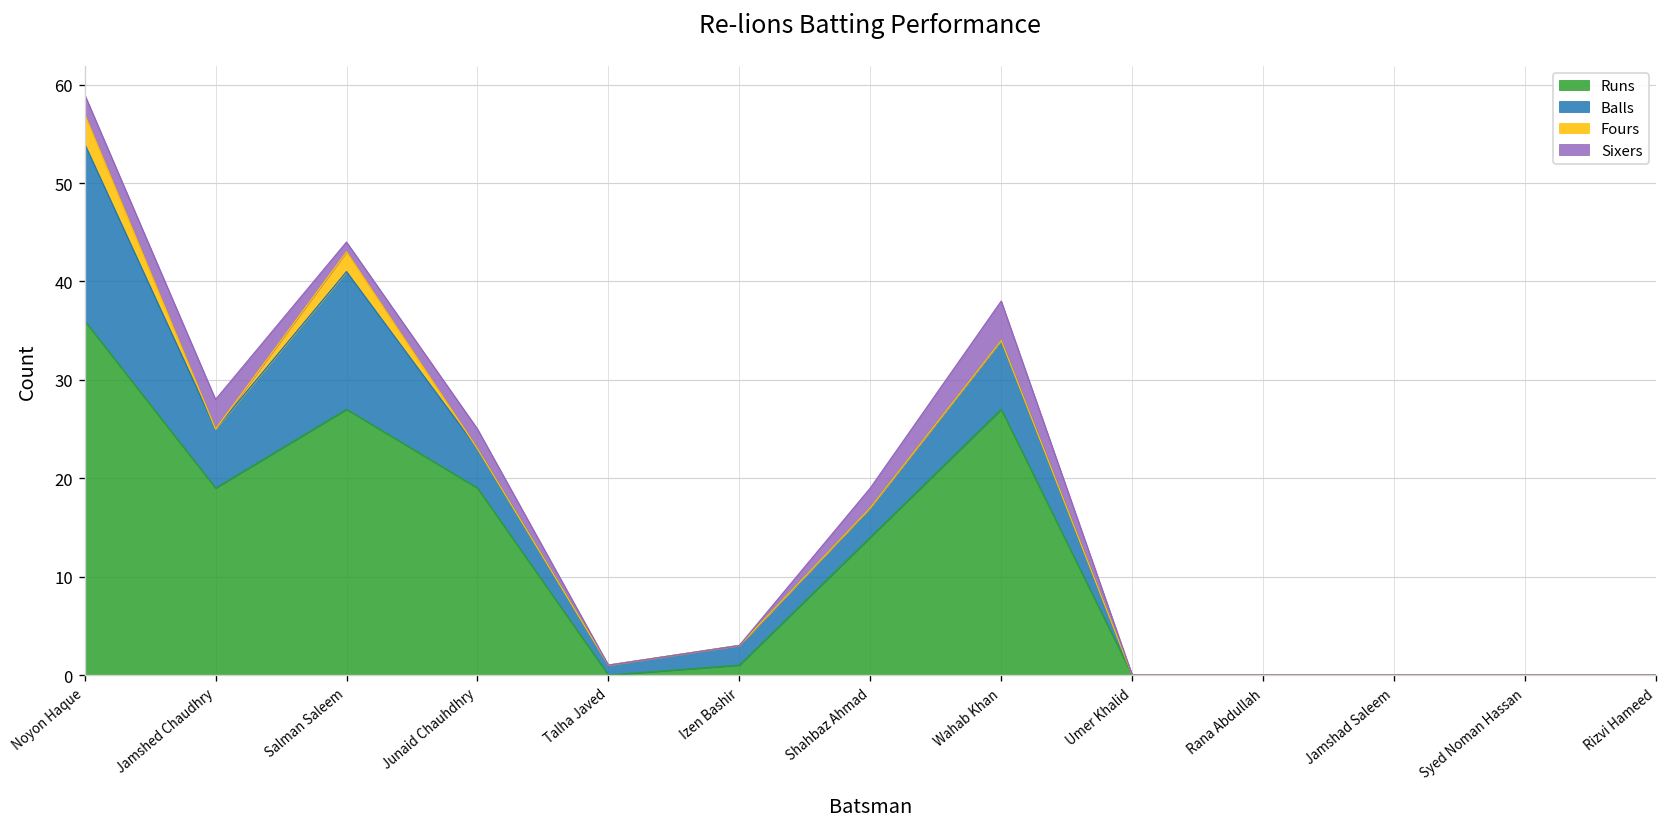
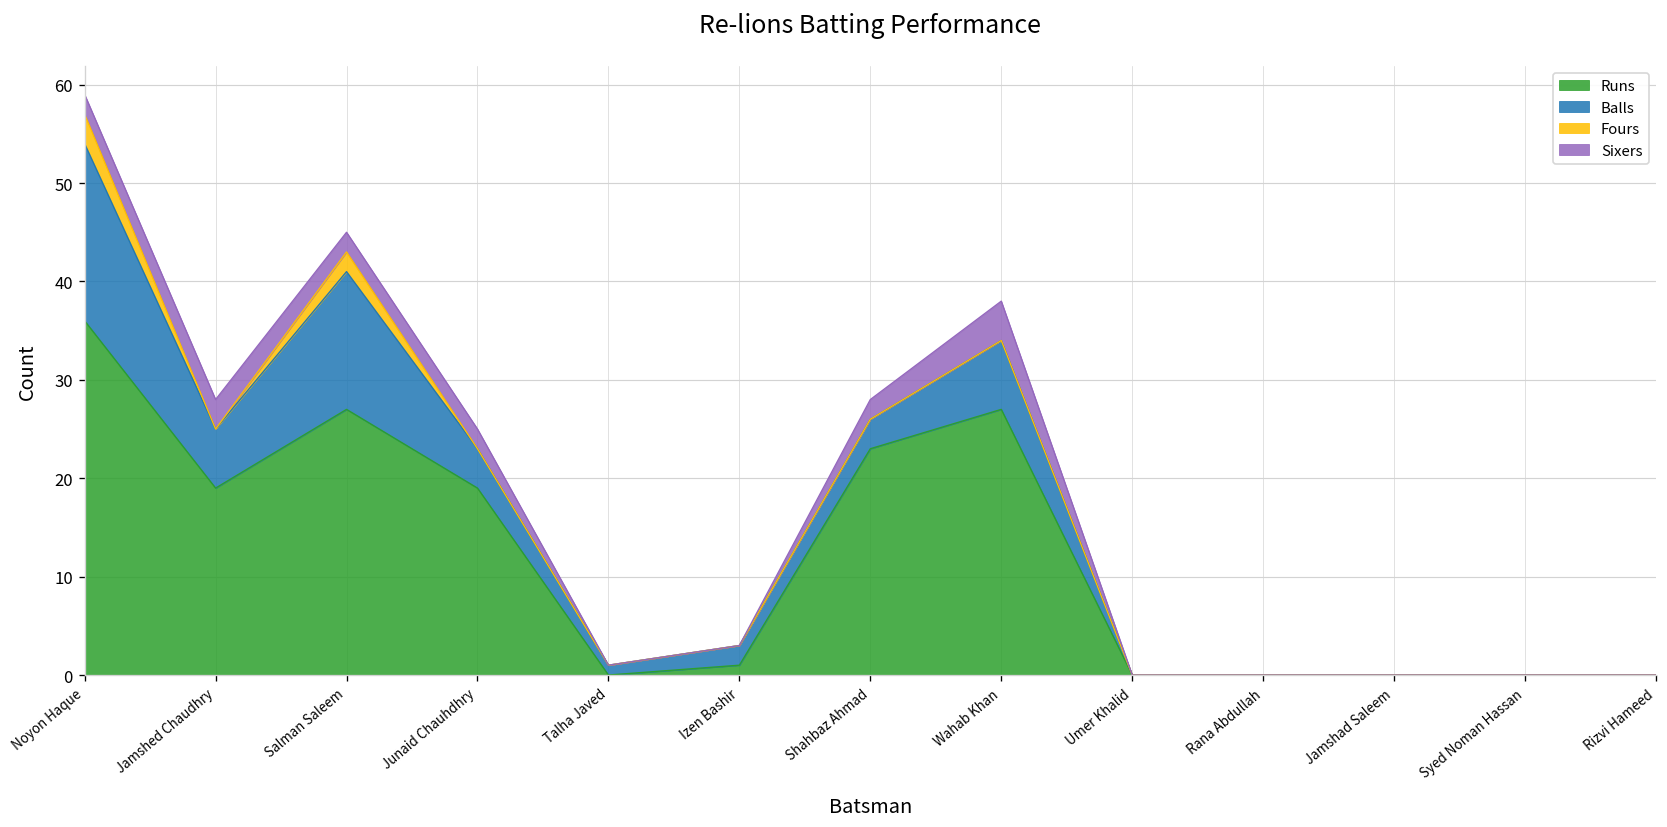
Sixers, Salman Saleem: 1 -> 2
Runs, Shahbaz Ahmad: 14 -> 23
